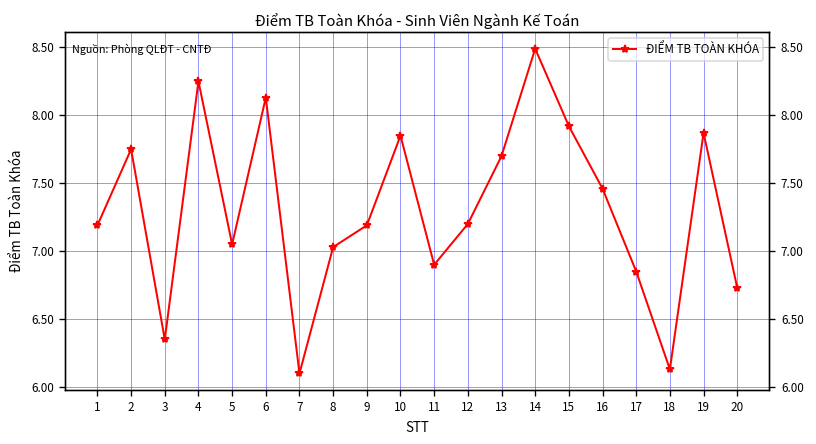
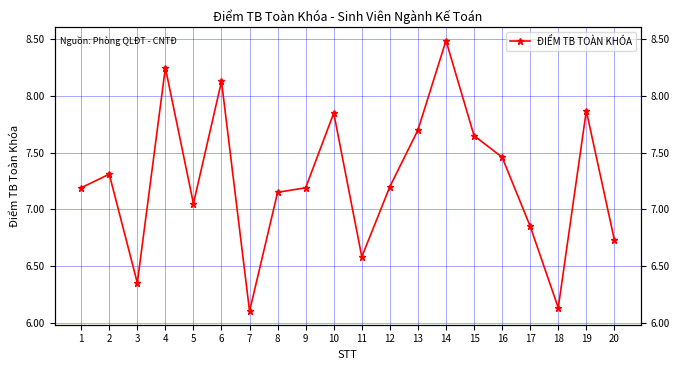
2: 7.75 -> 7.31
8: 7.03 -> 7.15
11: 6.90 -> 6.58
15: 7.92 -> 7.65
